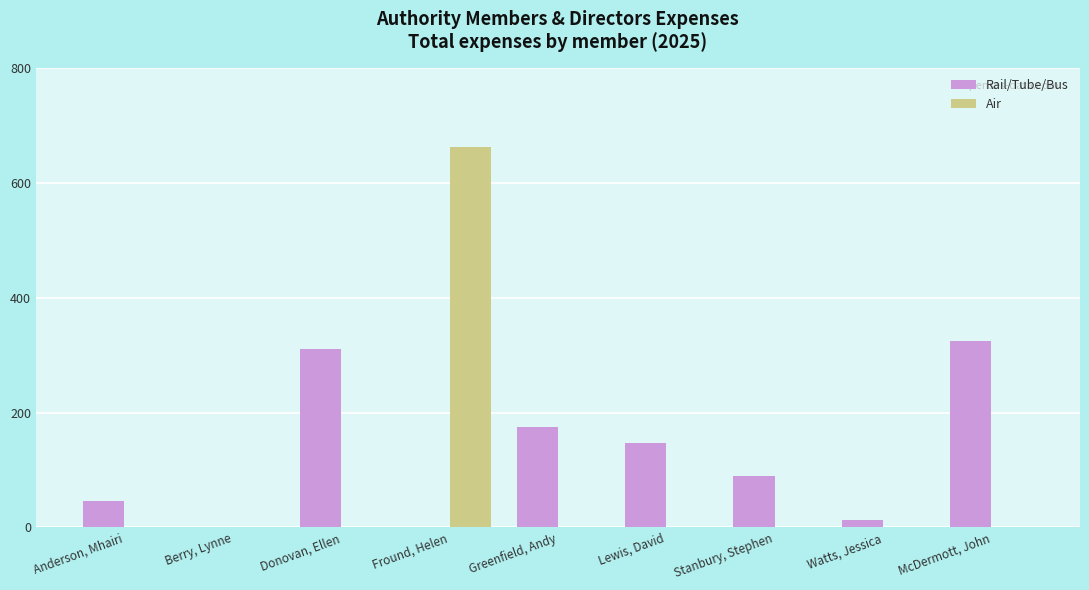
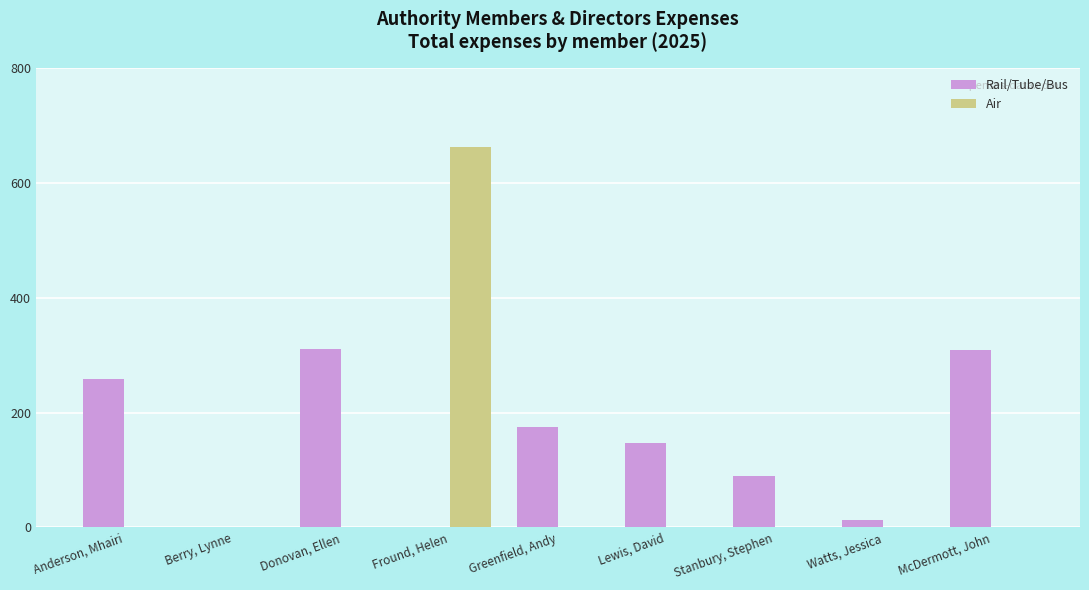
Rail/Tube/Bus, Anderson, Mhairi: 50 -> 260
Rail/Tube/Bus, McDermott, John: 320 -> 310
